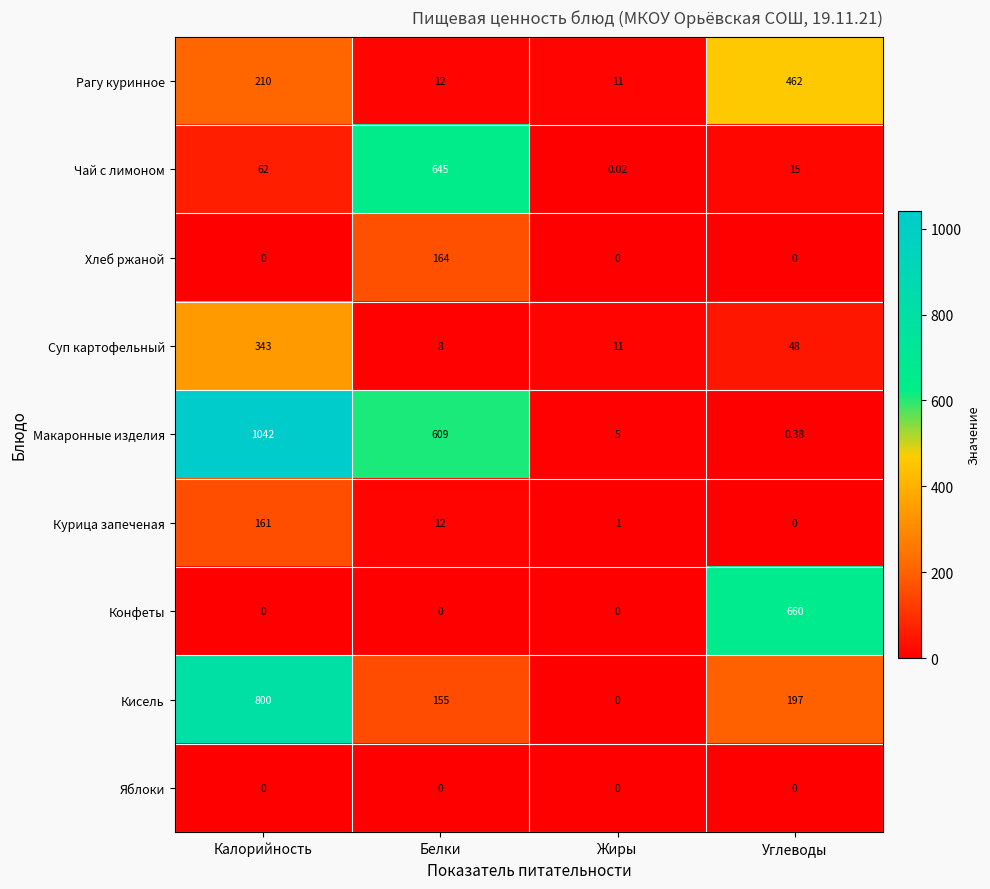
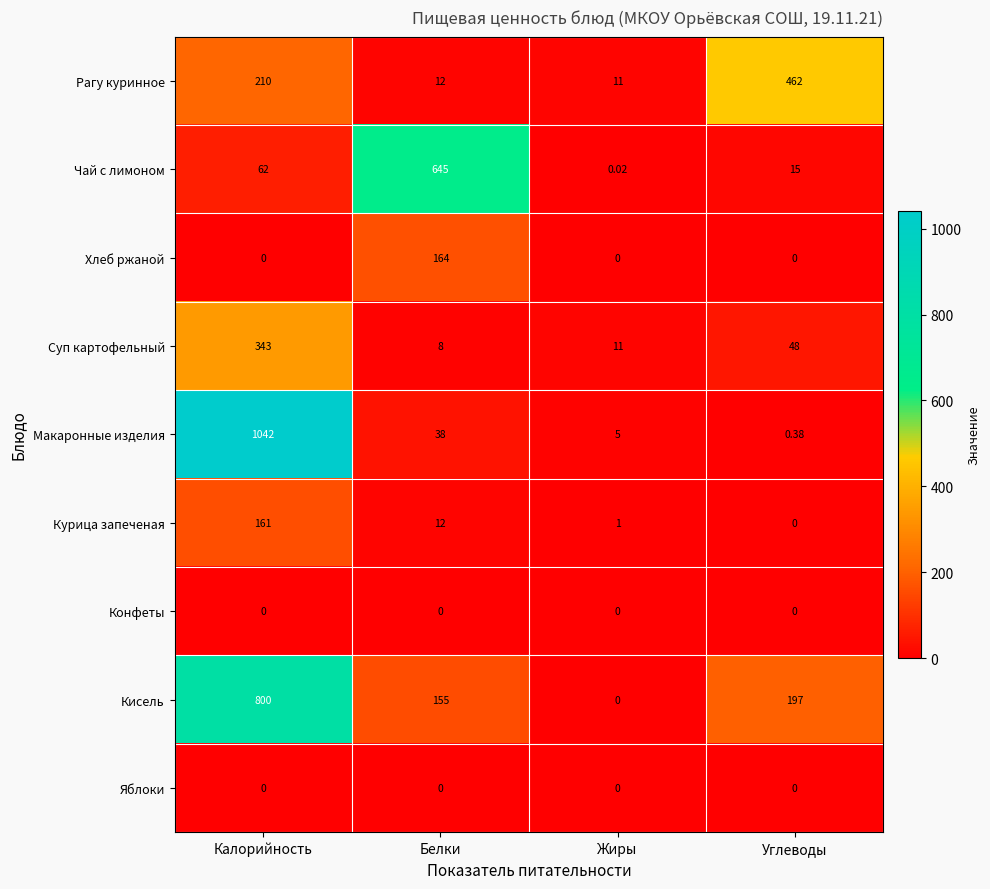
Макаронные изделия, Белки: 609 -> 38
Конфеты, Углеводы: 660 -> 0
